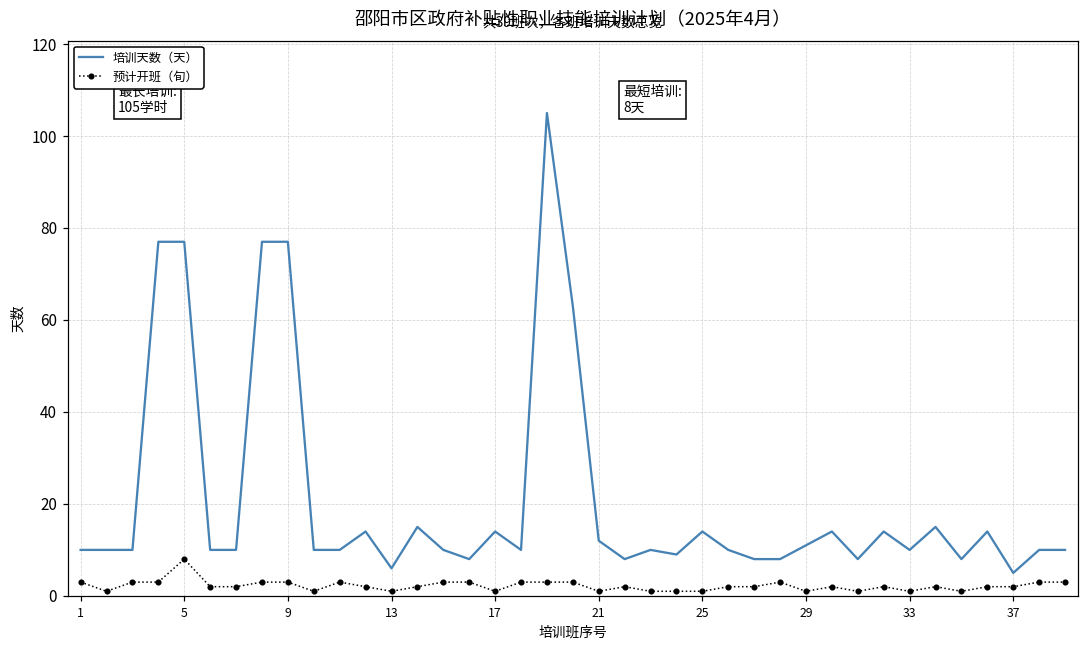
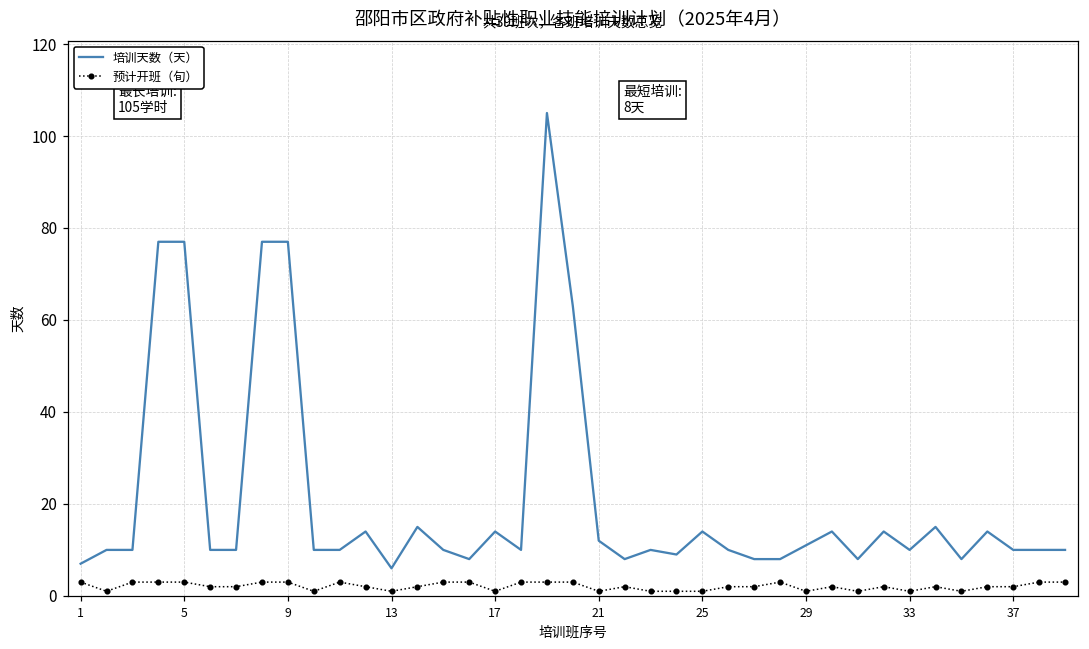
培训天数（天）, 1: 10 -> 7
预计开班（旬）, 5: 8 -> 3
培训天数（天）, 37: 5 -> 10
